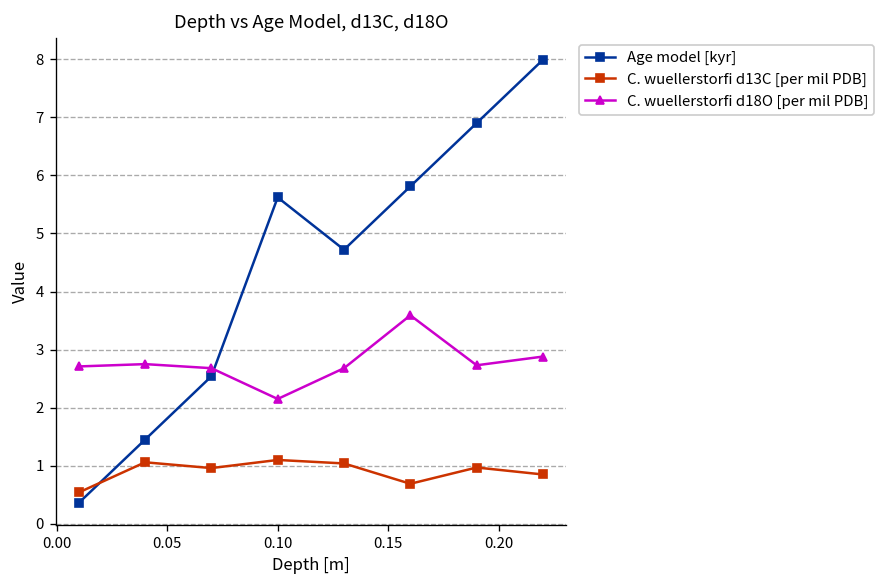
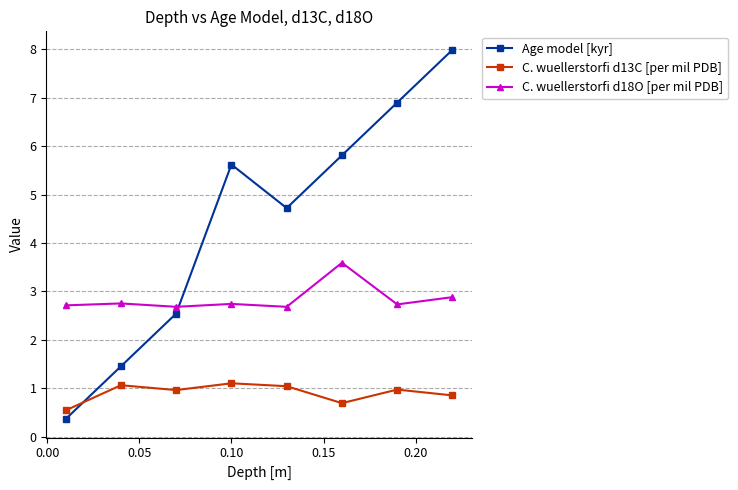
C. wuellerstorfi d18O [per mil PDB], 0.10: 2.2 -> 2.7
